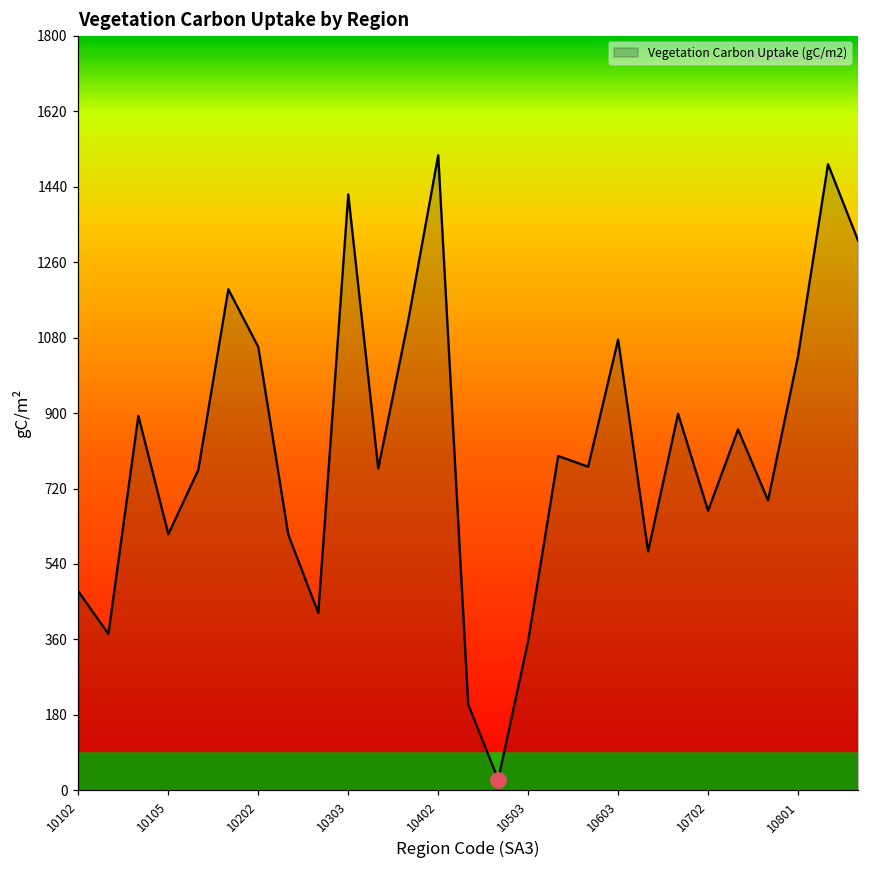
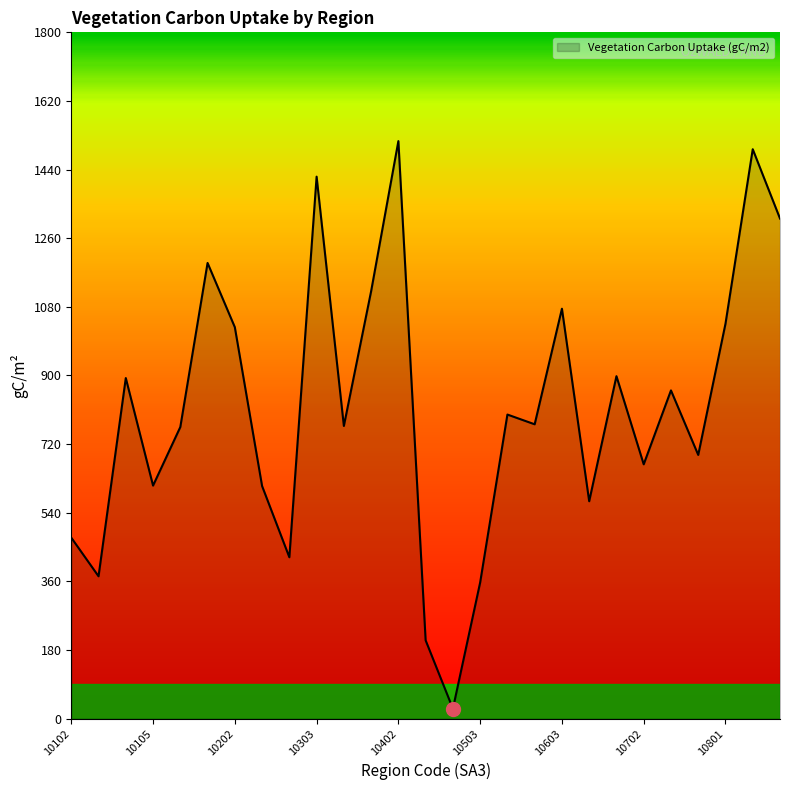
Vegetation Carbon Uptake (gC/m2), 10202: 1060 -> 1030
